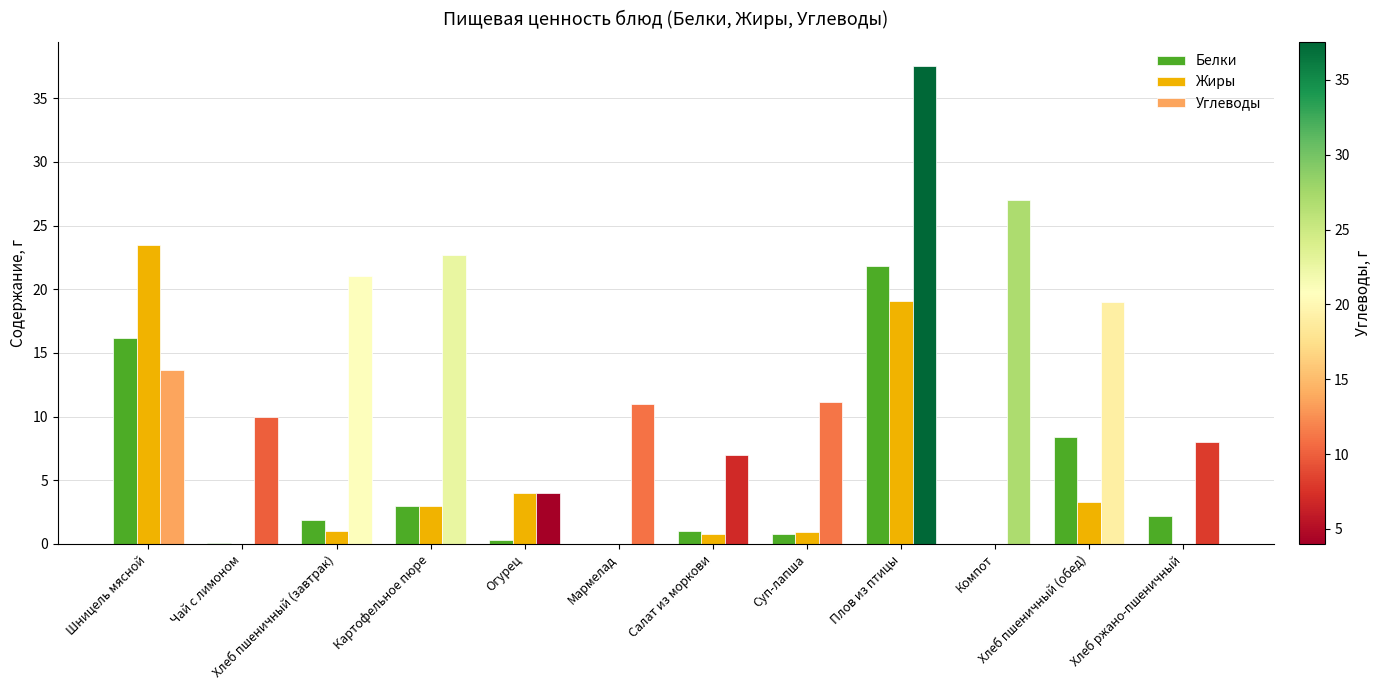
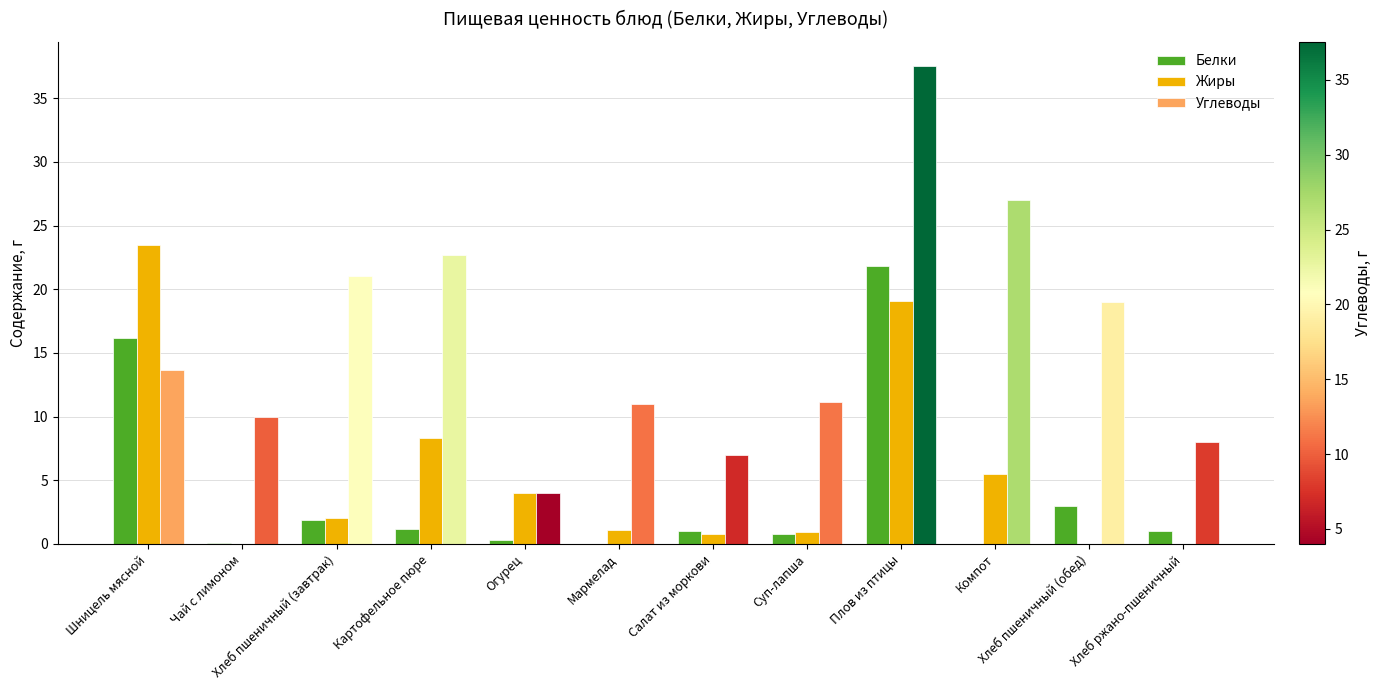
Жиры, Хлеб пшеничный (завтрак): 1 -> 2
Белки, Картофельное пюре: 3.0 -> 1.2
Жиры, Картофельное пюре: 3.0 -> 8.3
Жиры, Мармелад: 0.0 -> 1.1
Жиры, Компот: 0.0 -> 5.5
Белки, Хлеб пшеничный (обед): 8.4 -> 3.0
Жиры, Хлеб пшеничный (обед): 3.3 -> 0.0
Белки, Хлеб ржано-пшеничный: 2.2 -> 1.0
